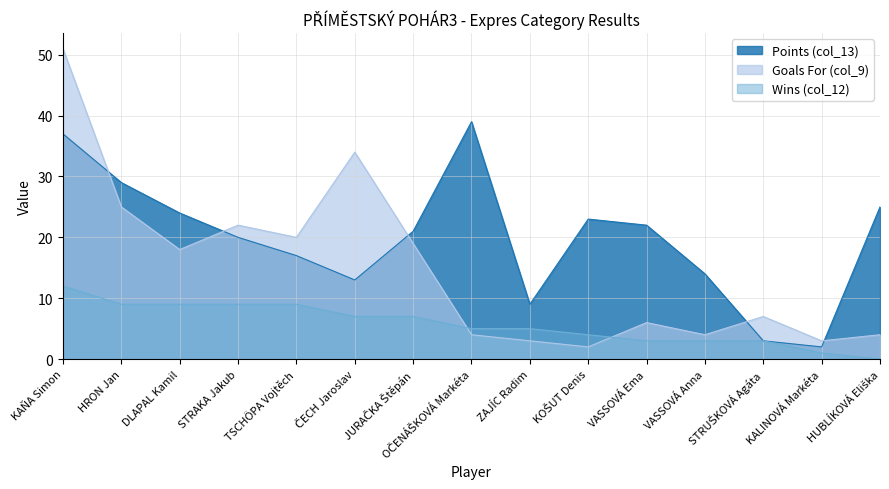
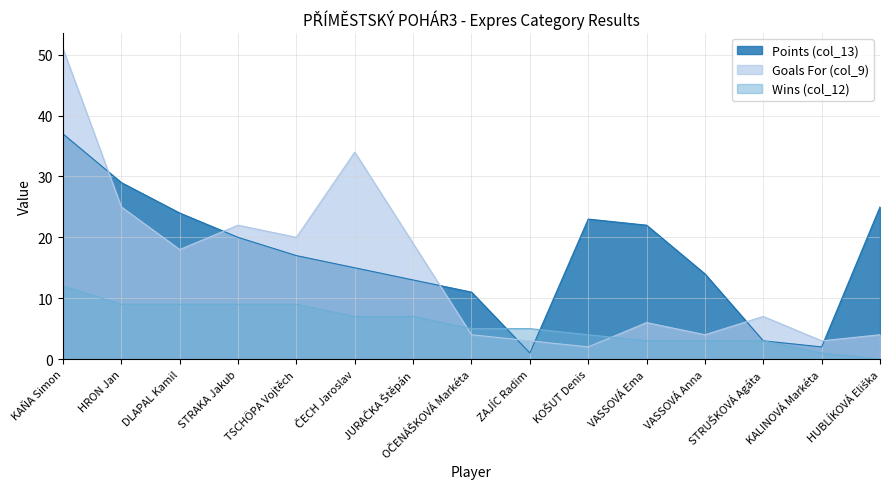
Points (col_13), ČECH Jaroslav: 13 -> 15
Points (col_13), JURAČKA Štěpán: 21 -> 13
Points (col_13), OČENÁŠKOVÁ Markéta: 39 -> 11
Points (col_13), ZAJÍC Radim: 9 -> 1
